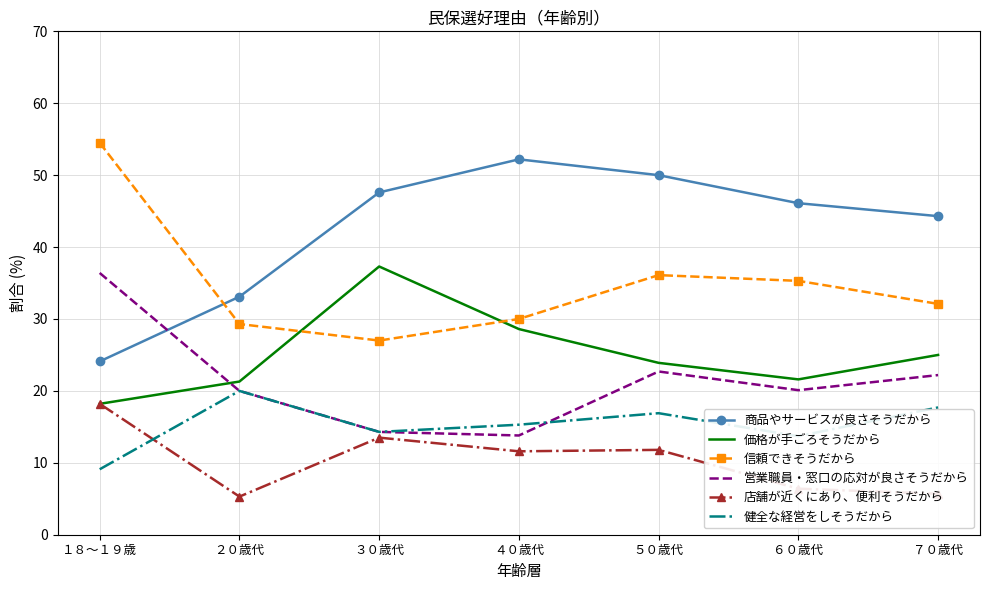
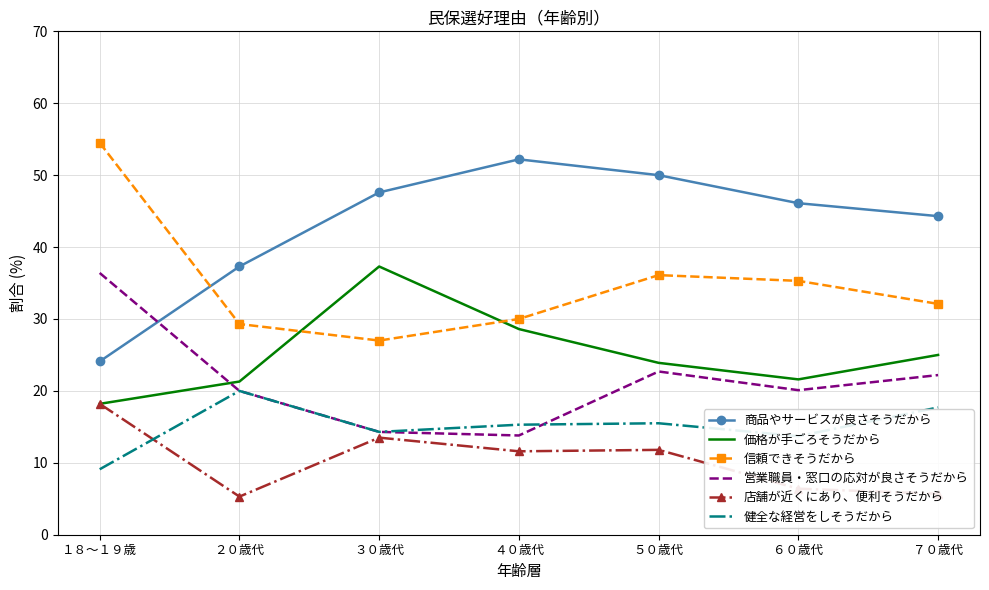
商品やサービスが良さそうだから, ２０歳代: 33 -> 37
健全な経営をしそうだから, ５０歳代: 17 -> 16
